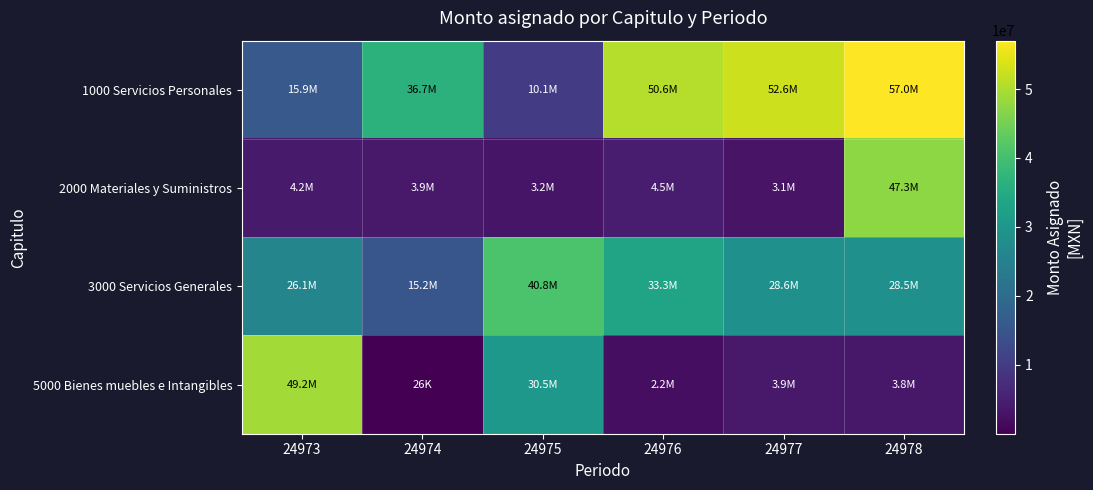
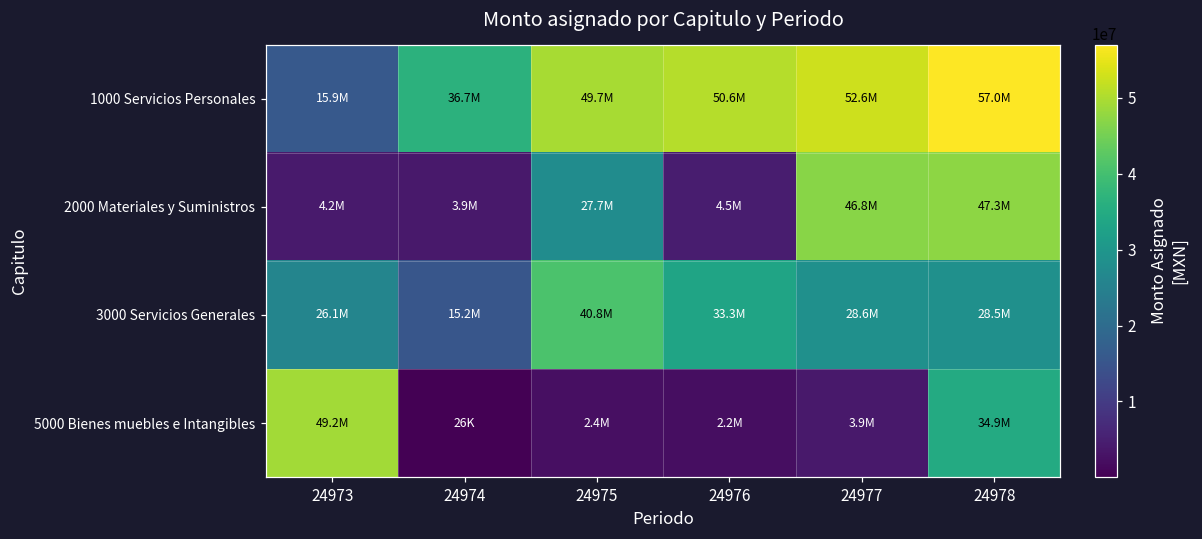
1000 Servicios Personales, 24975: 10.1M -> 49.7M
2000 Materiales y Suministros, 24975: 3.2M -> 27.7M
2000 Materiales y Suministros, 24977: 3.1M -> 46.8M
5000 Bienes muebles e Intangibles, 24975: 30.5M -> 2.4M
5000 Bienes muebles e Intangibles, 24978: 3.8M -> 34.9M
